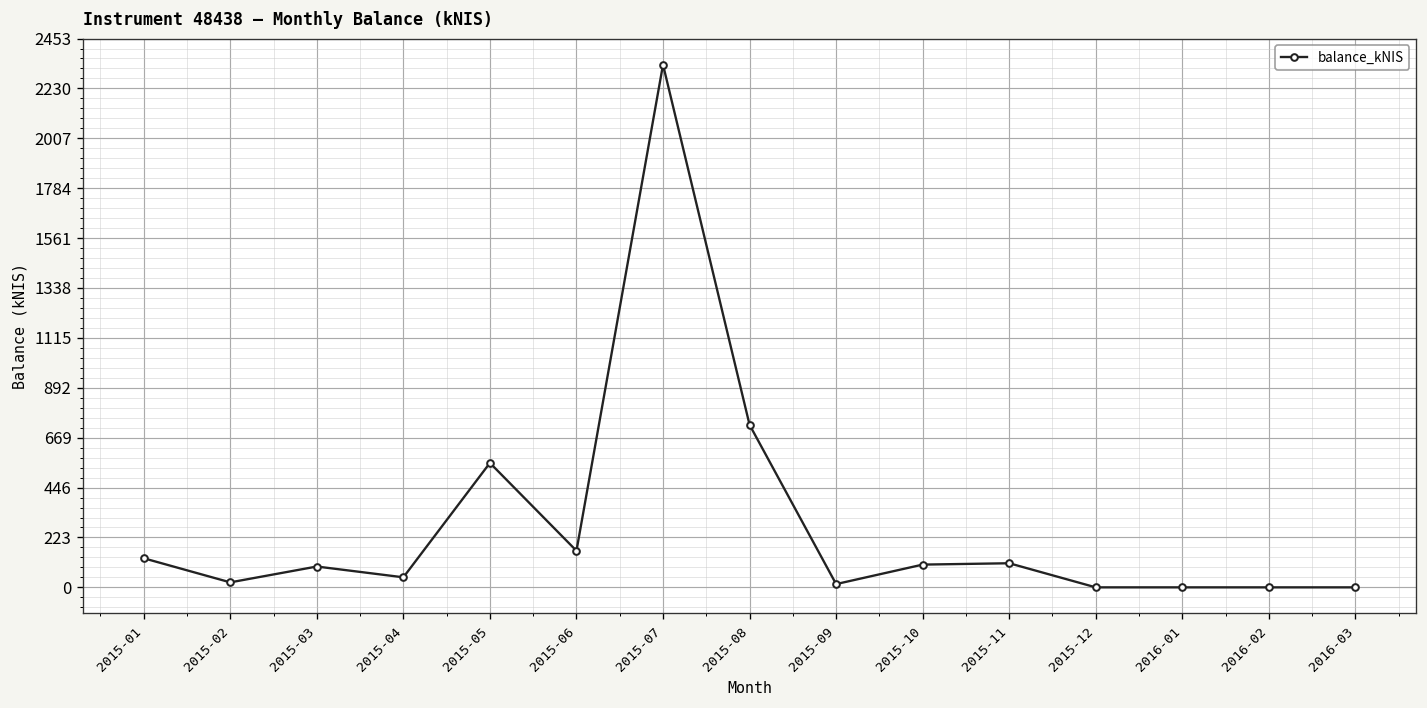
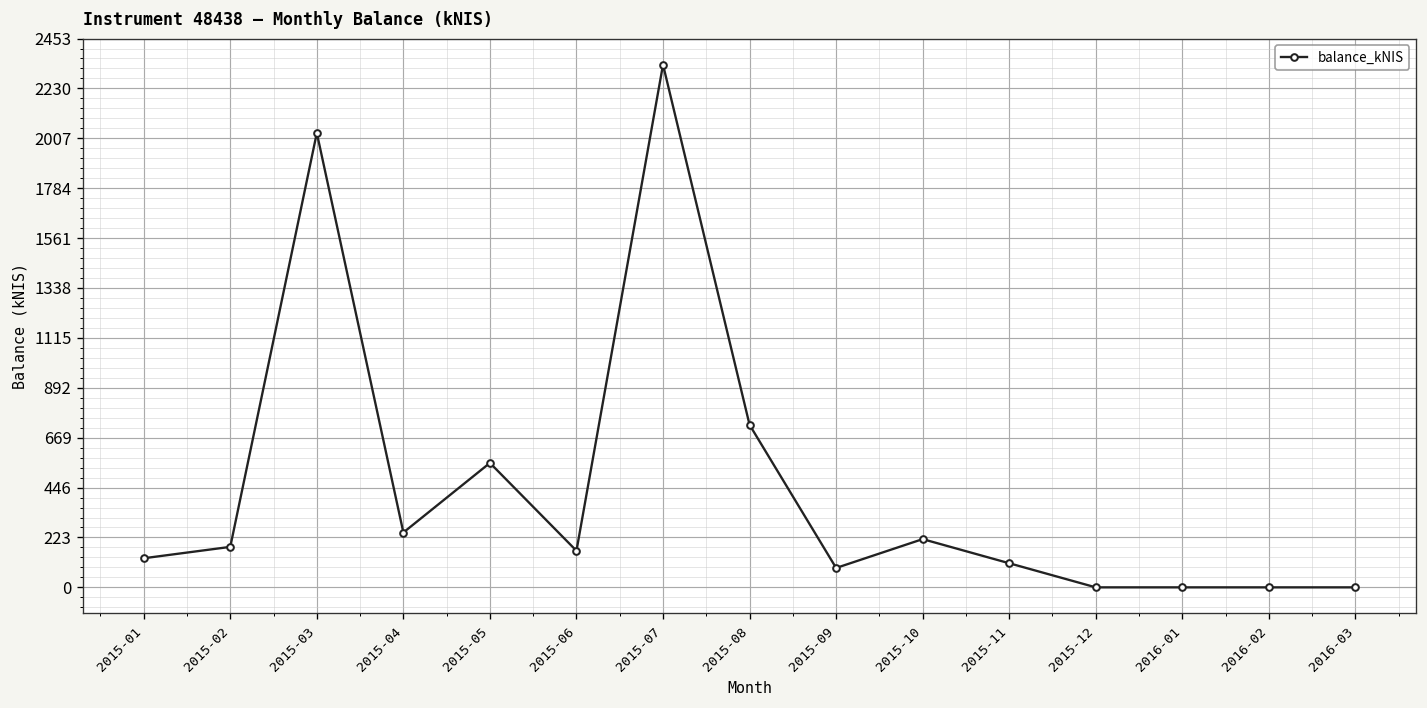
2015-02: 20 -> 180
2015-03: 90 -> 2030
2015-04: 40 -> 250
2015-09: 10 -> 90
2015-10: 100 -> 220
